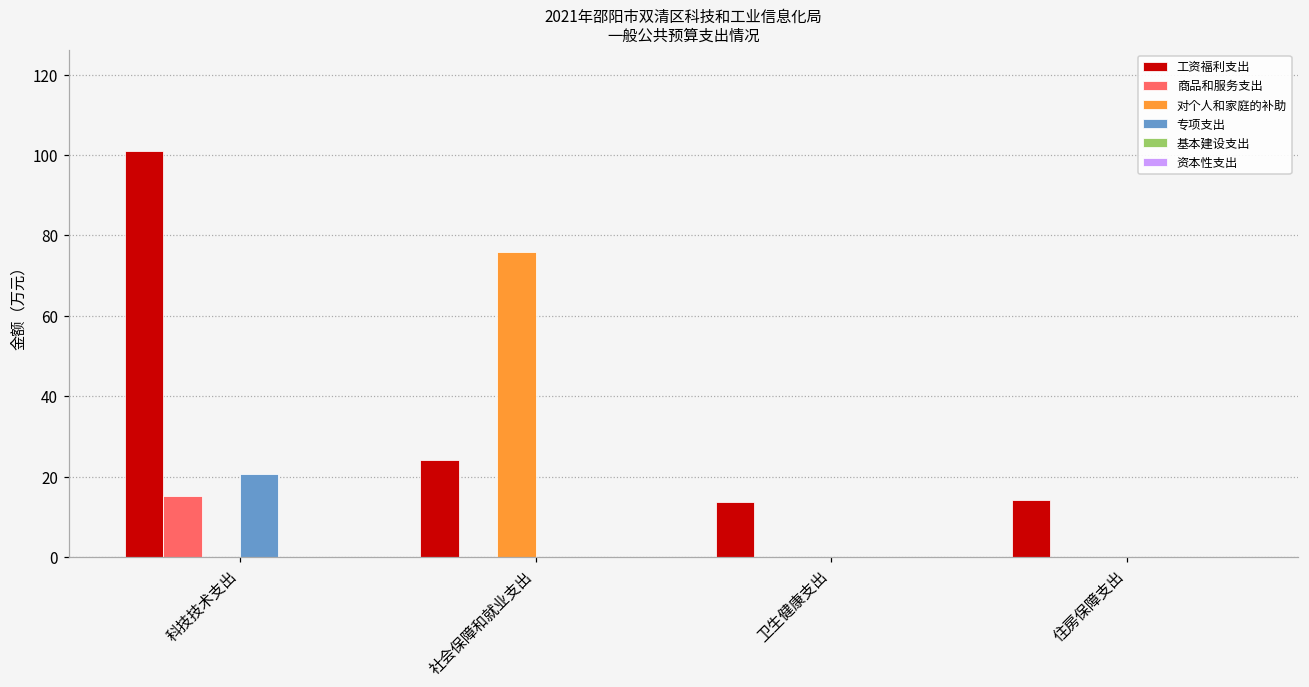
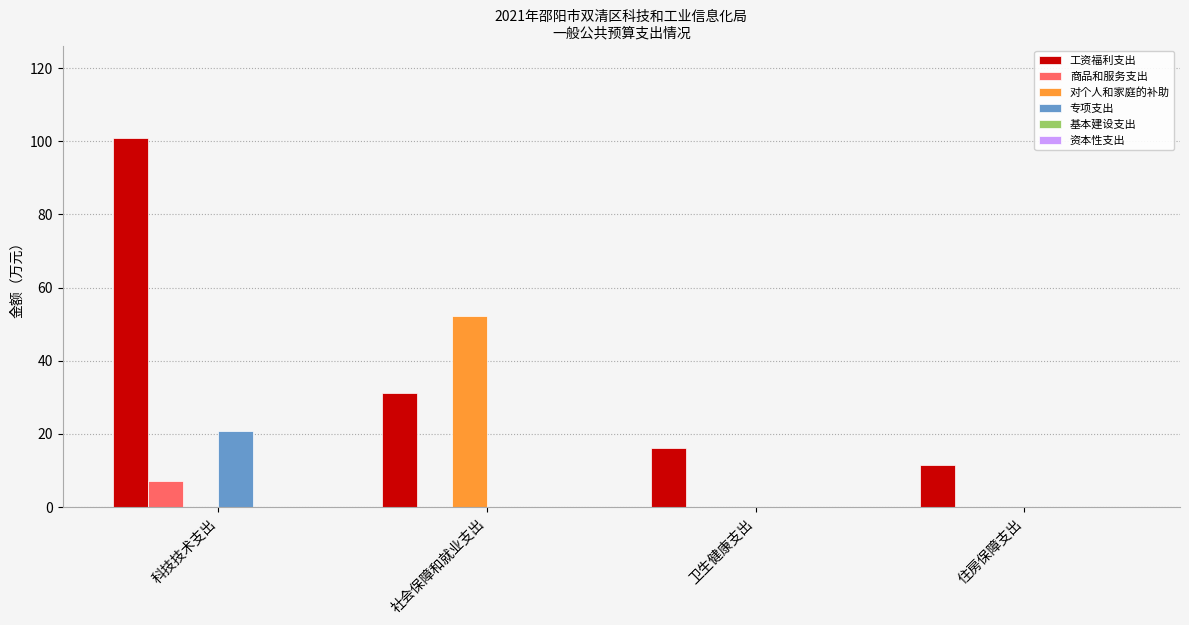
商品和服务支出, 科技技术支出: 15 -> 7
工资福利支出, 社会保障和就业支出: 24 -> 31
对个人和家庭的补助, 社会保障和就业支出: 76 -> 52
工资福利支出, 卫生健康支出: 14 -> 16
工资福利支出, 住房保障支出: 14 -> 12
